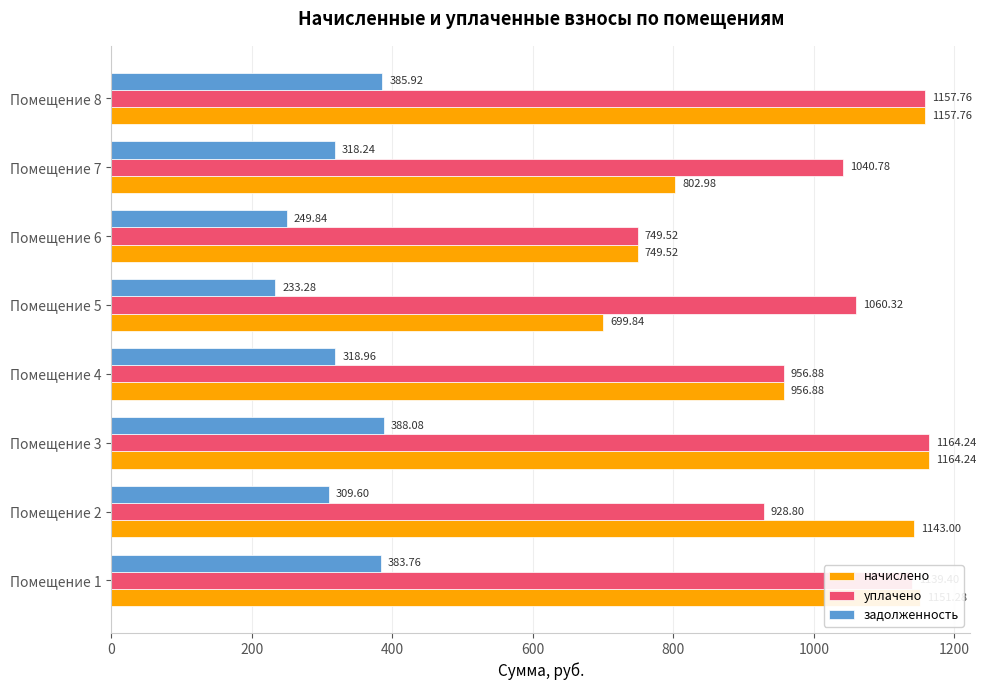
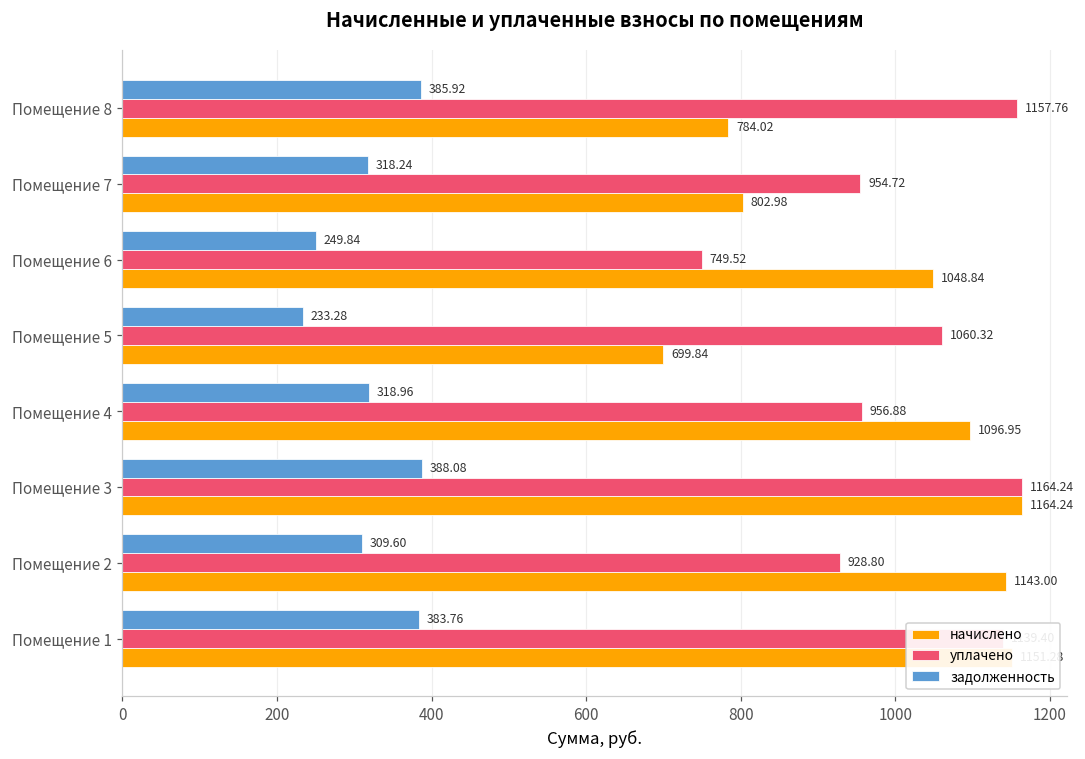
начислено, Помещение 8: 1157.76 -> 784.02
уплачено, Помещение 7: 1040.78 -> 954.72
начислено, Помещение 6: 749.52 -> 1048.84
начислено, Помещение 4: 956.88 -> 1096.95
